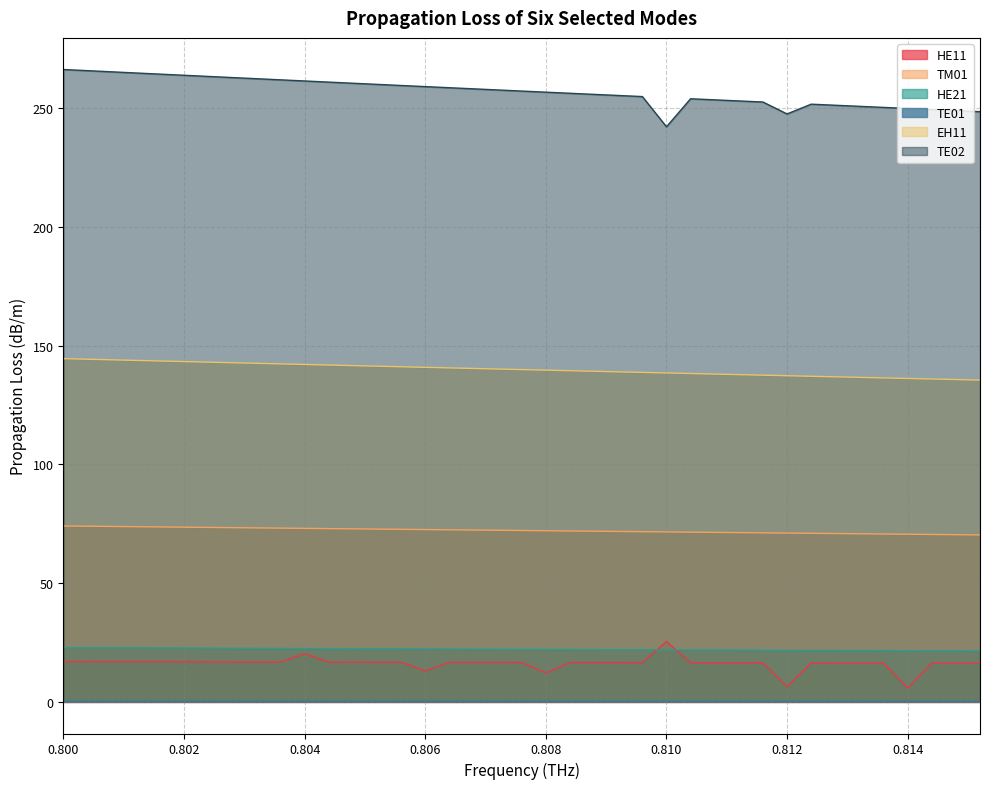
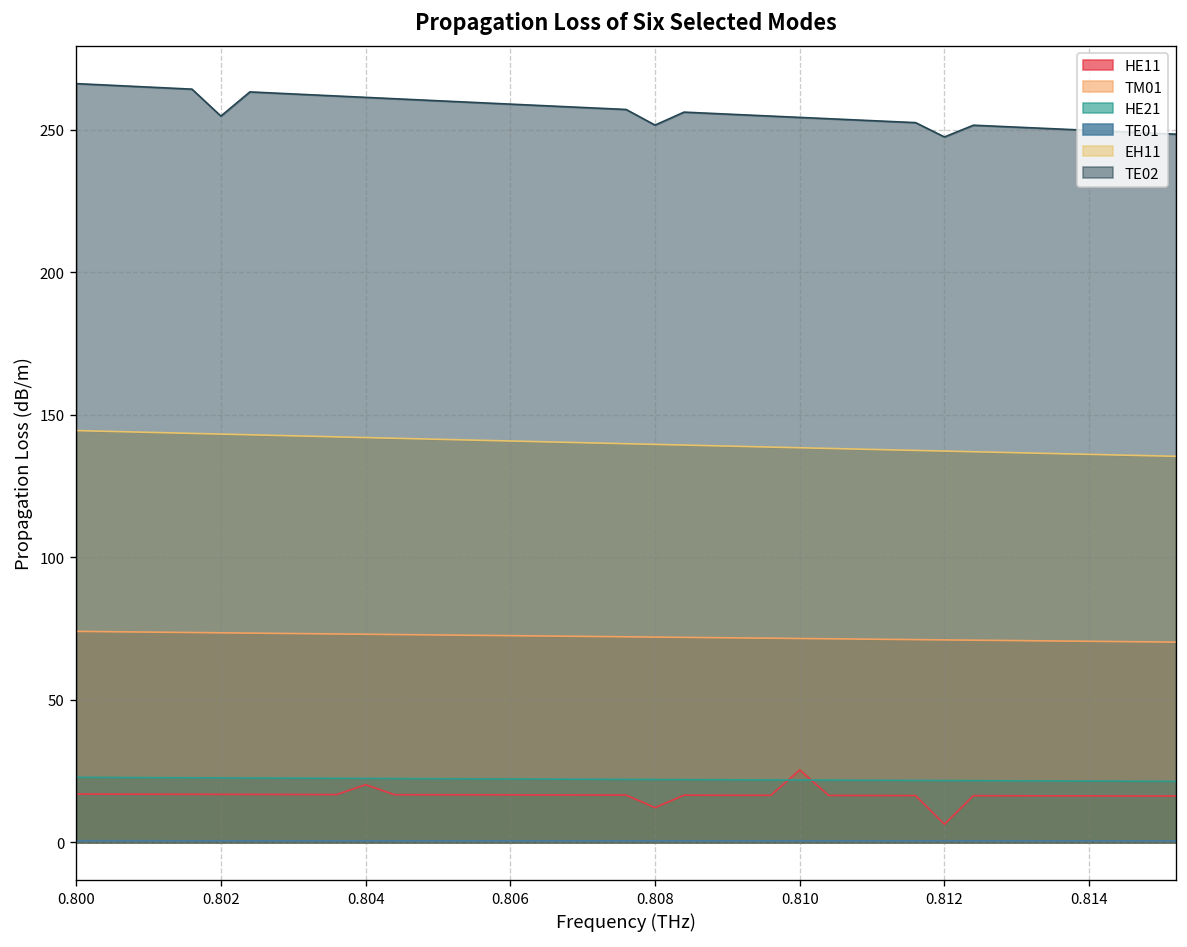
TE02, 0.802: 264 -> 255
HE11, 0.806: 13 -> 17
TE02, 0.808: 257 -> 252
TE02, 0.810: 242 -> 254
HE11, 0.814: 6 -> 16
